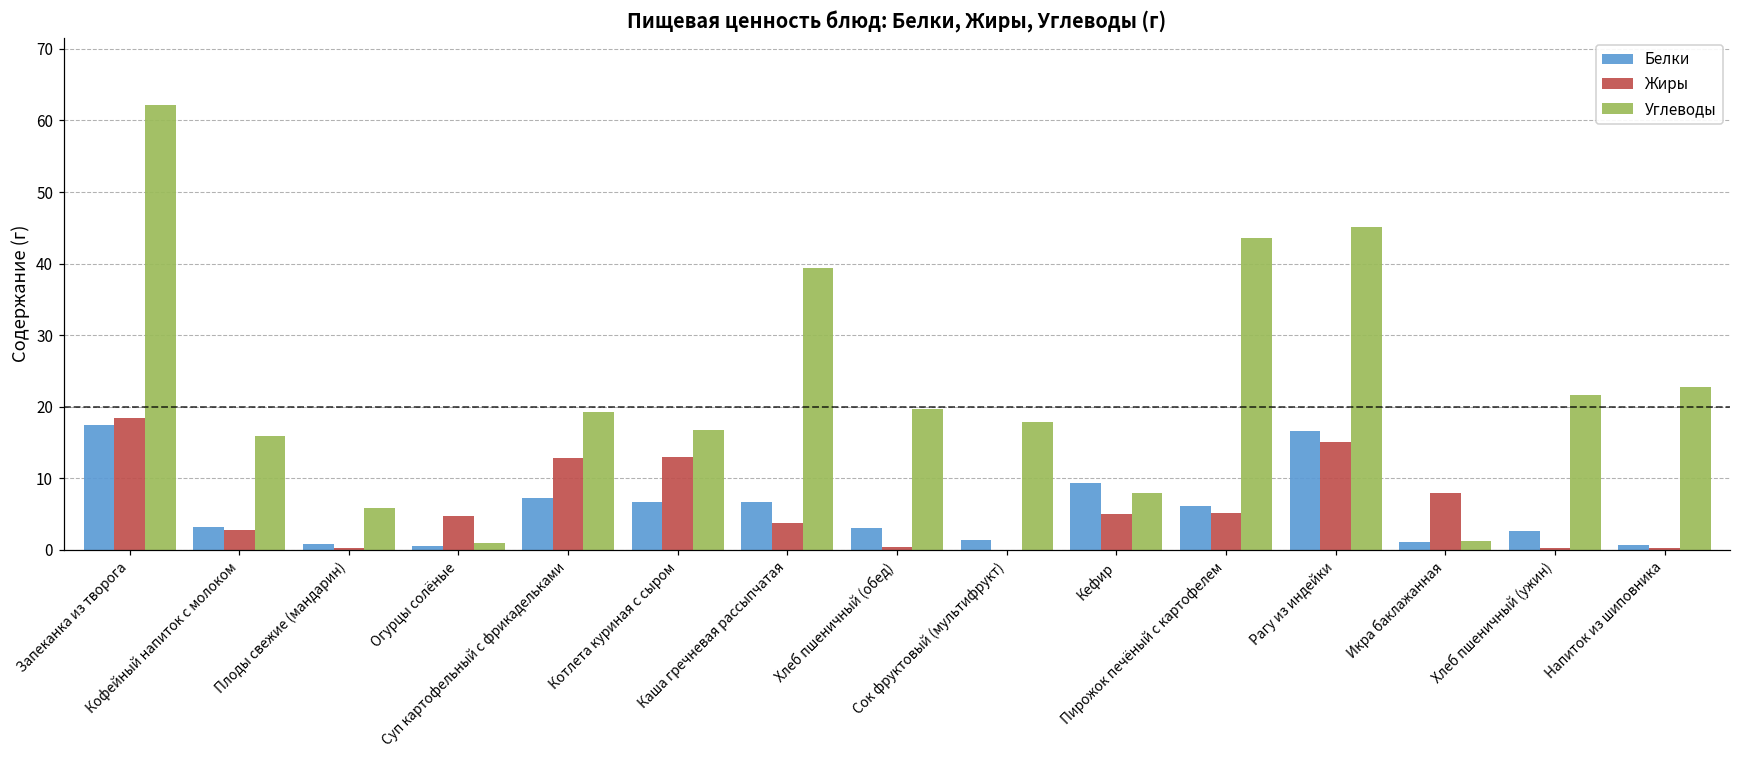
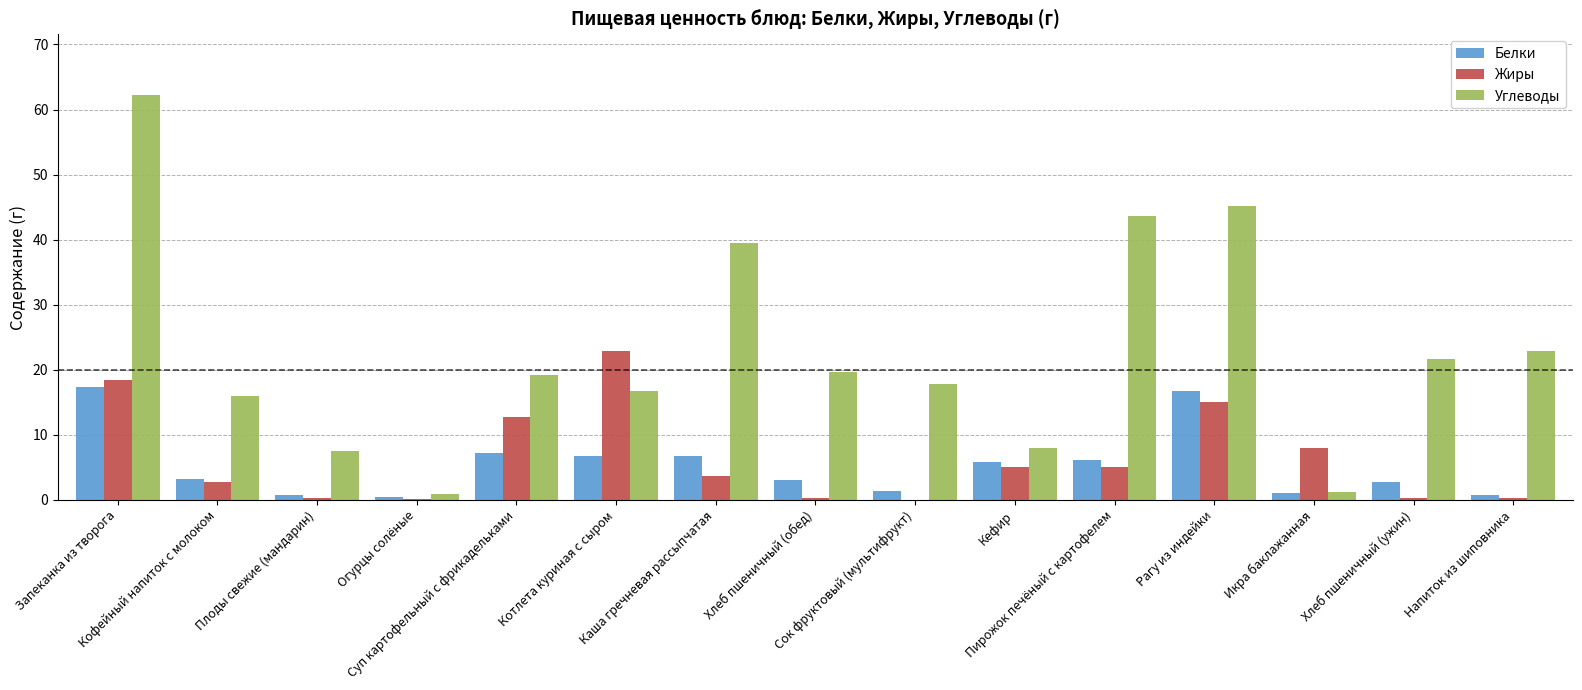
Углеводы, Плоды свежие (мандарин): 6 -> 8
Жиры, Огурцы солёные: 5 -> 0
Жиры, Котлета куриная с сыром: 13 -> 23
Белки, Кефир: 9 -> 6
